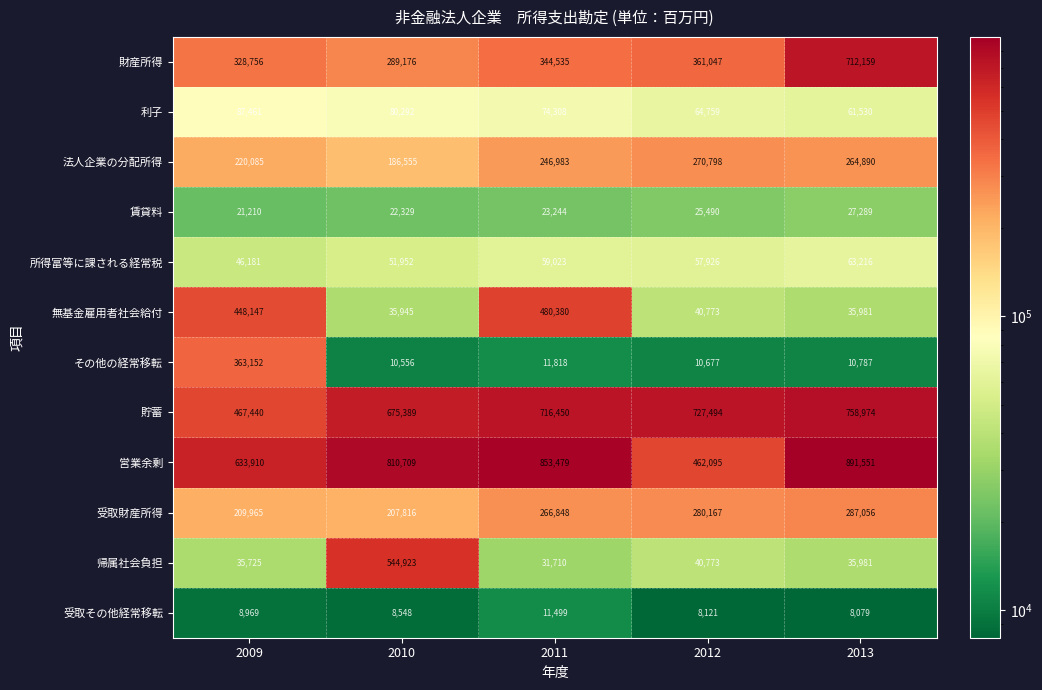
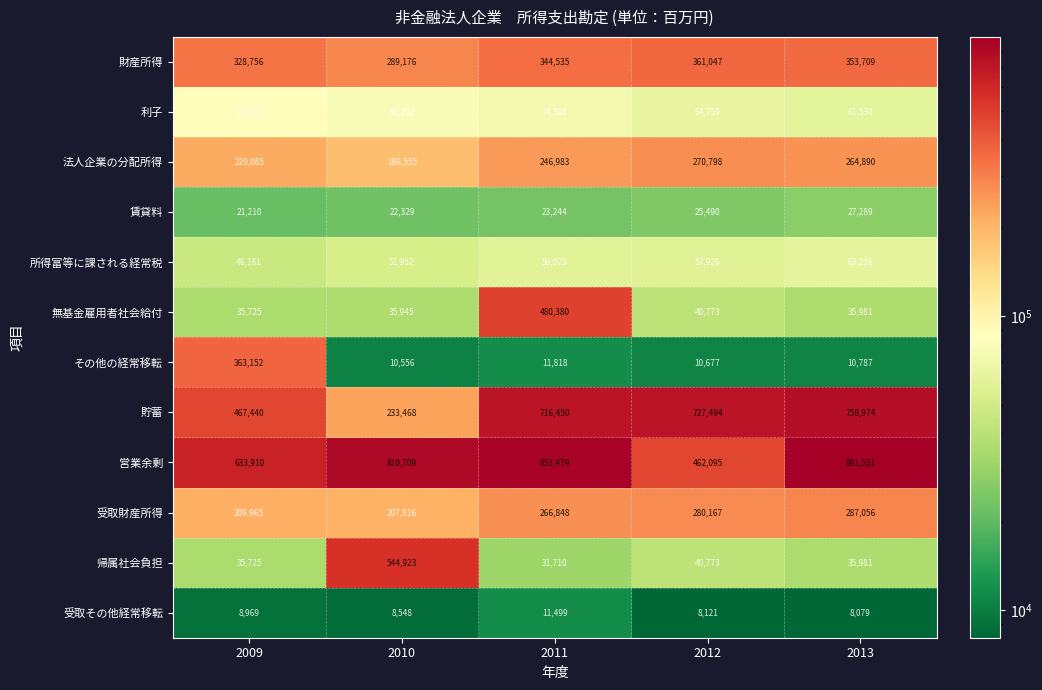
財産所得, 2013: 712,159 -> 353,709
無基金雇用者社会給付, 2009: 448,147 -> 35,725
貯蓄, 2010: 675,389 -> 233,468
